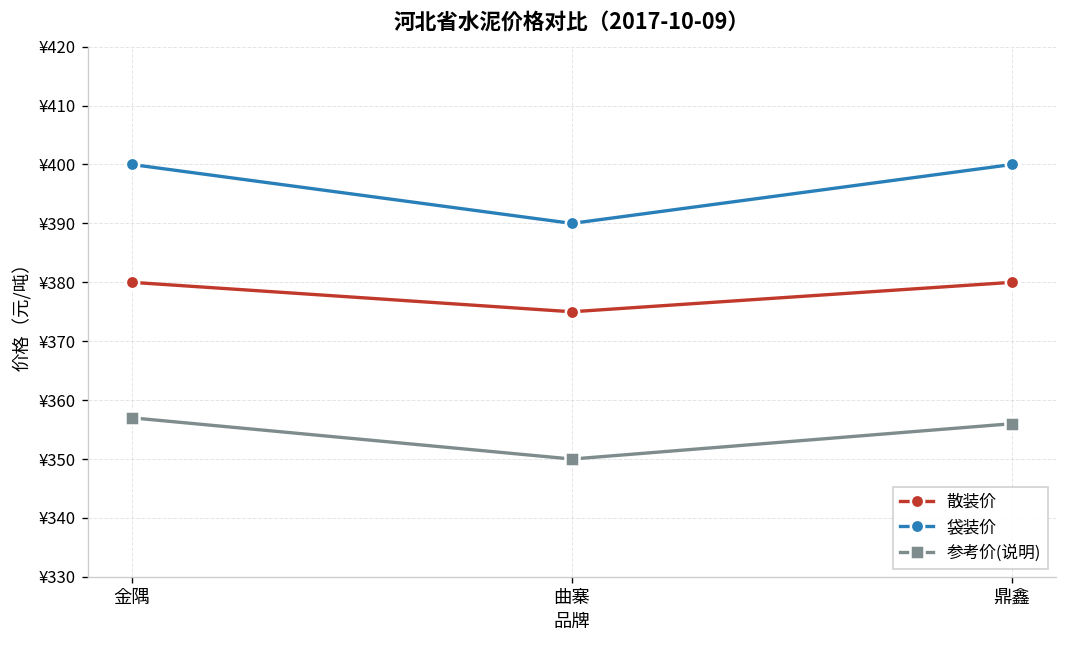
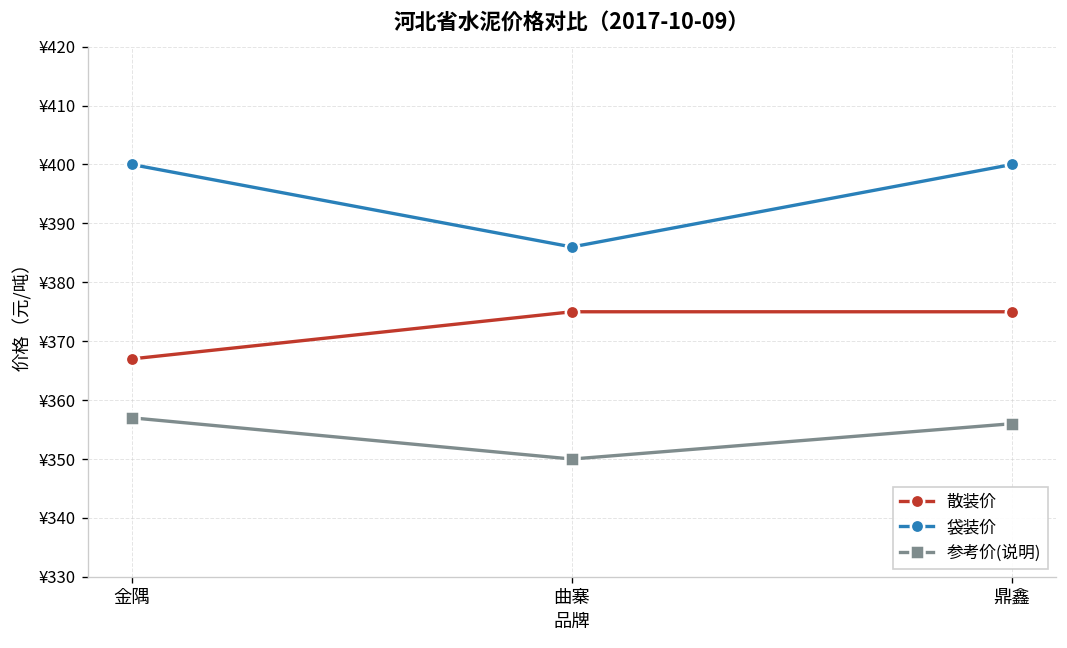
散装价, 金隅: ¥380 -> ¥367
袋装价, 曲寨: ¥390 -> ¥386
散装价, 鼎鑫: ¥380 -> ¥375
